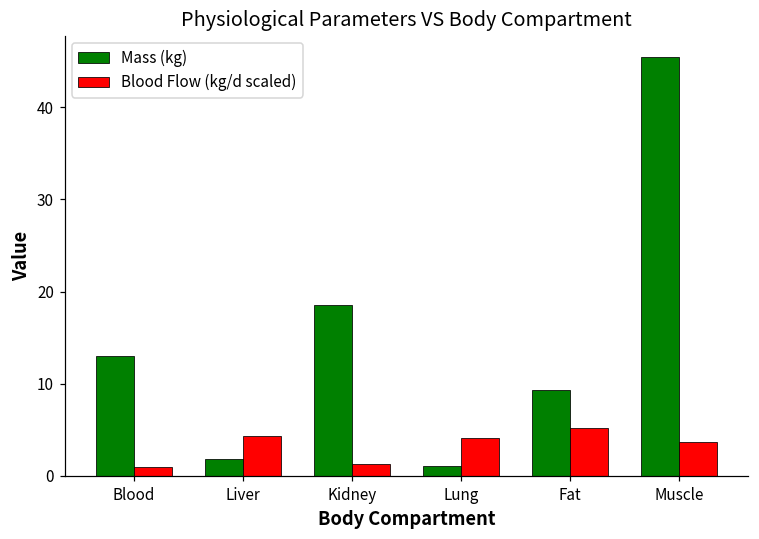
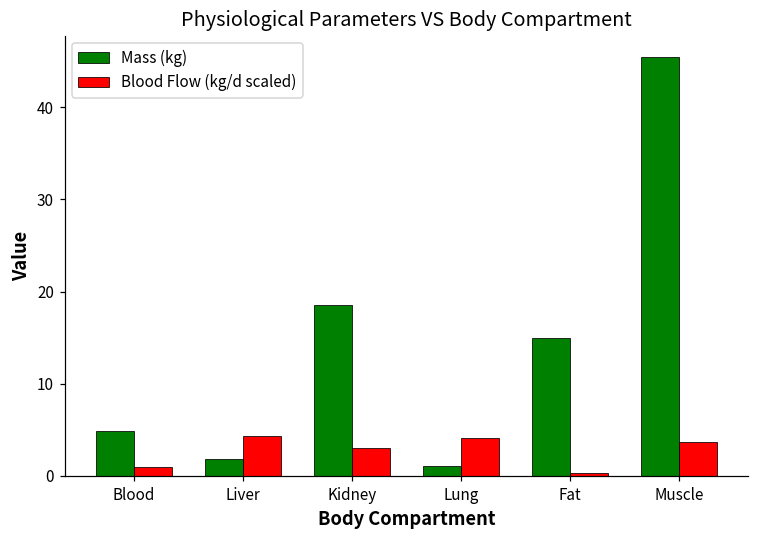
Mass (kg), Blood: 13 -> 5
Blood Flow (kg/d scaled), Kidney: 1 -> 3
Mass (kg), Fat: 9 -> 15
Blood Flow (kg/d scaled), Fat: 5 -> 0
